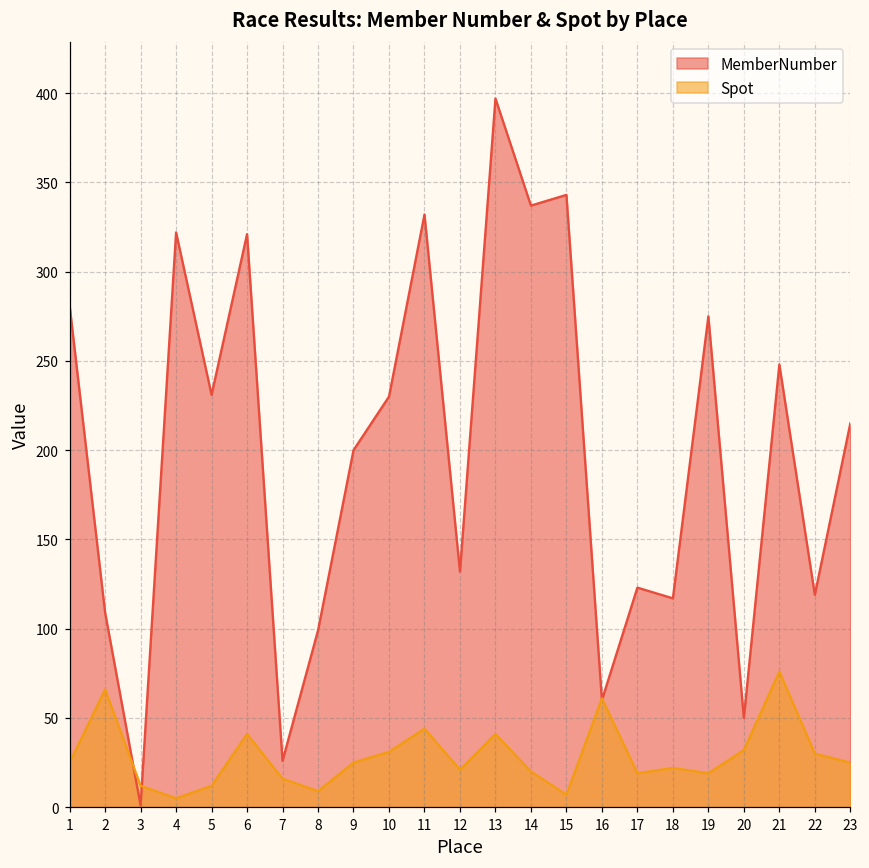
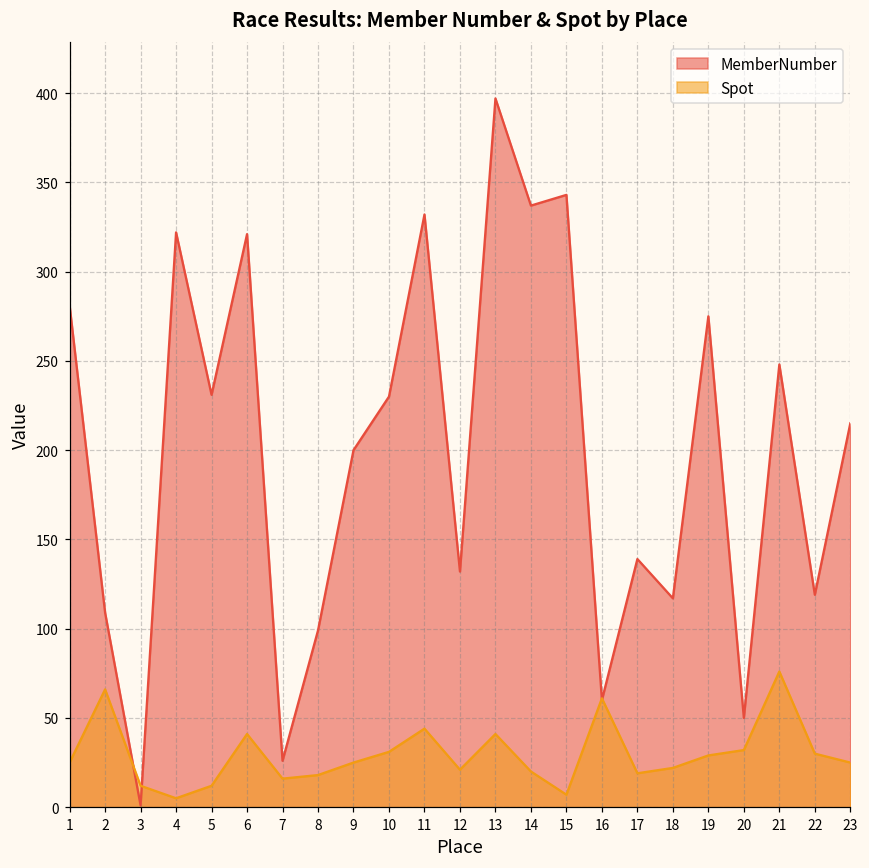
Spot, 8: 9 -> 18
MemberNumber, 17: 123 -> 139
Spot, 19: 19 -> 29
